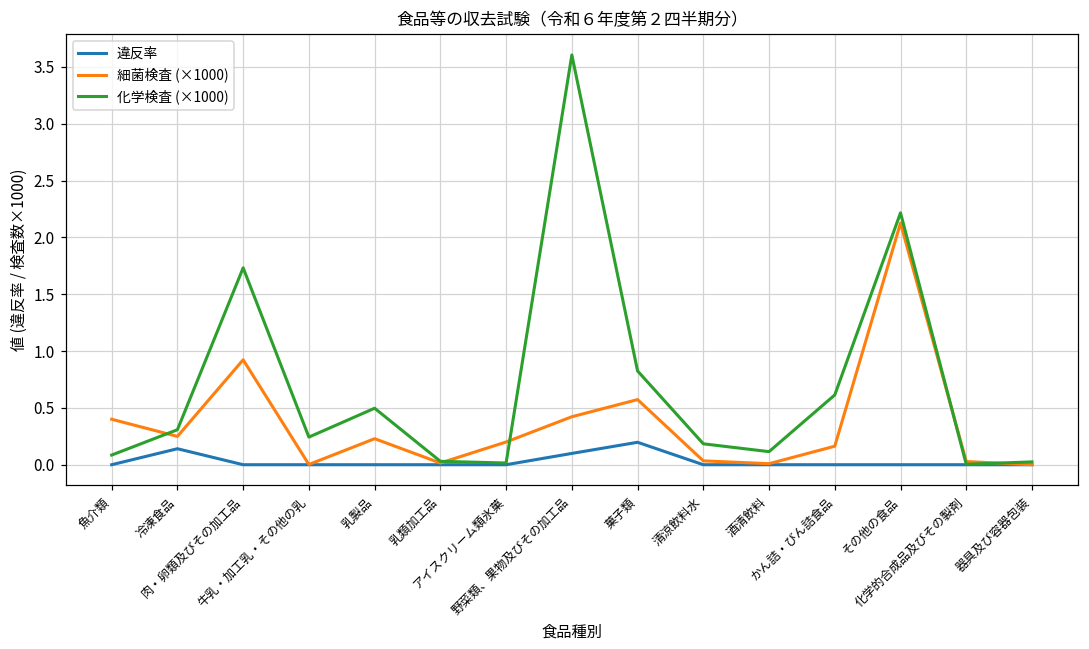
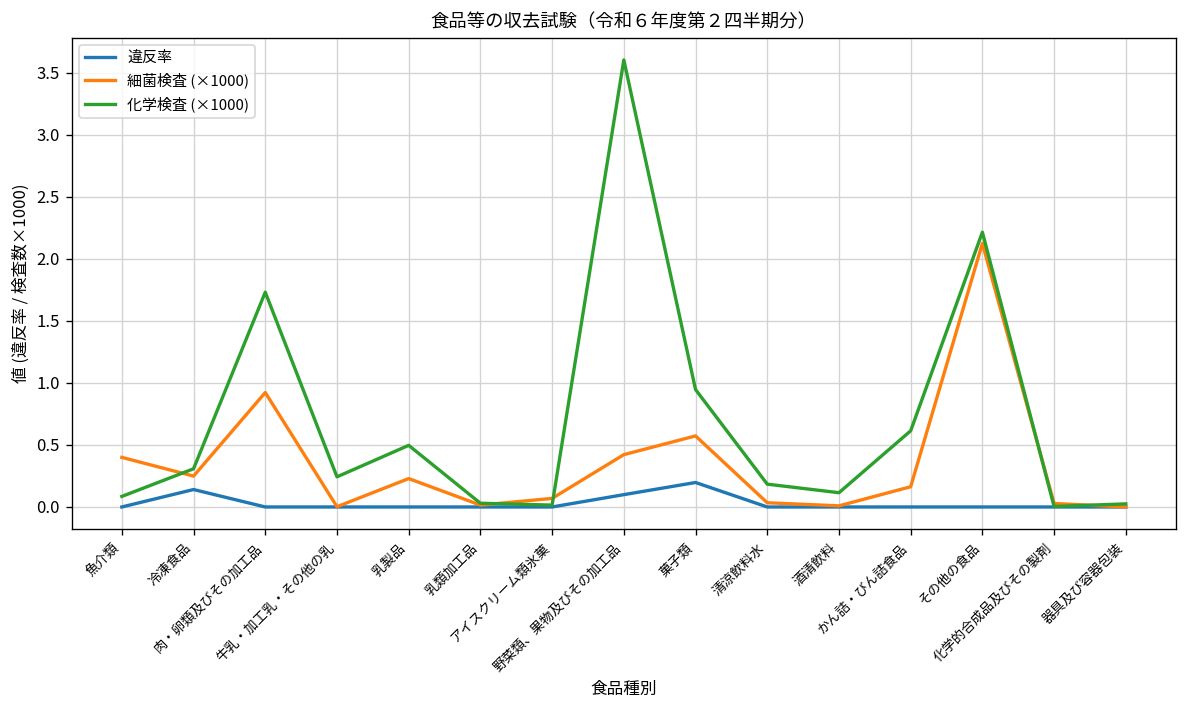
細菌検査 (×1000), アイスクリーム類氷菓: 0.20 -> 0.07
化学検査 (×1000), 菓子類: 0.83 -> 0.95
